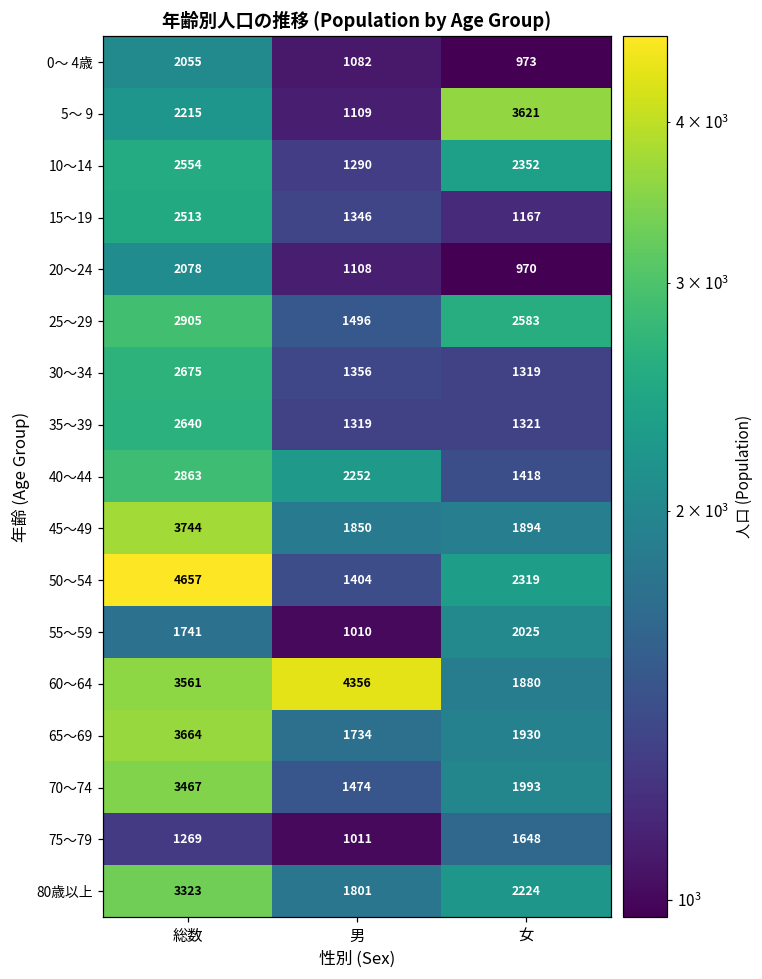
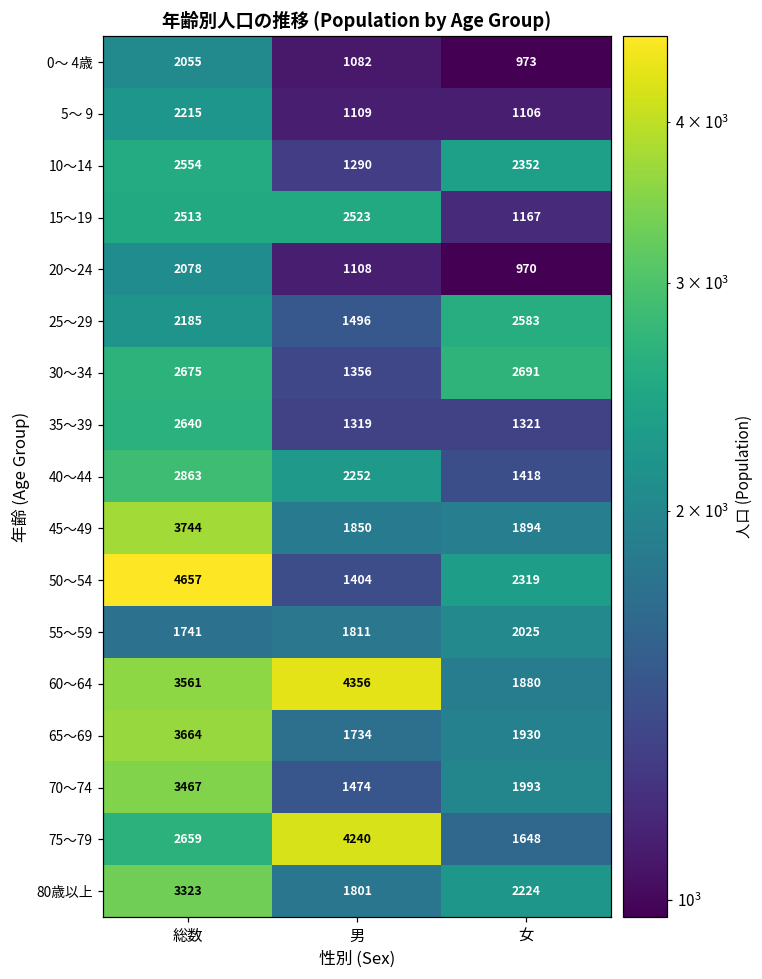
5～ 9, 女: 3621 -> 1106
15～19, 男: 1346 -> 2523
25～29, 総数: 2905 -> 2185
30～34, 女: 1319 -> 2691
55～59, 男: 1010 -> 1811
75～79, 総数: 1269 -> 2659
75～79, 男: 1011 -> 4240
